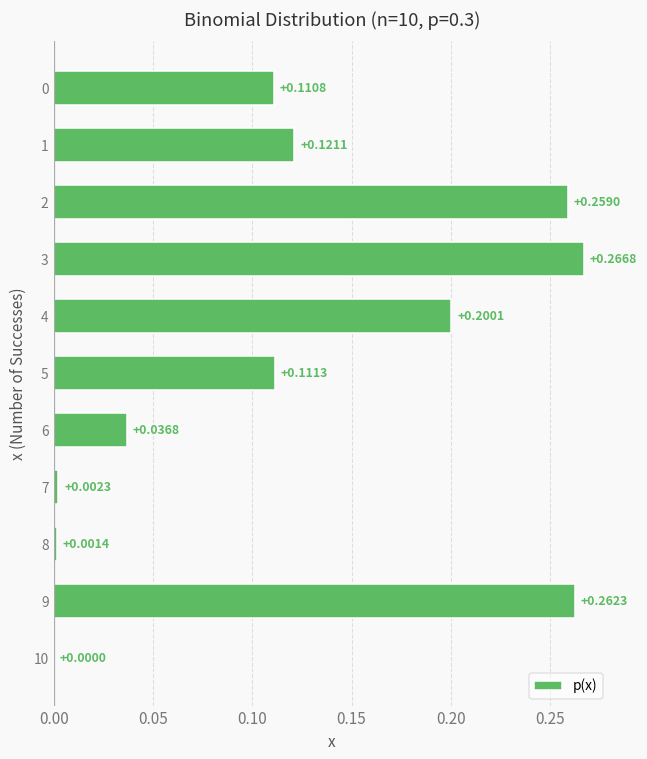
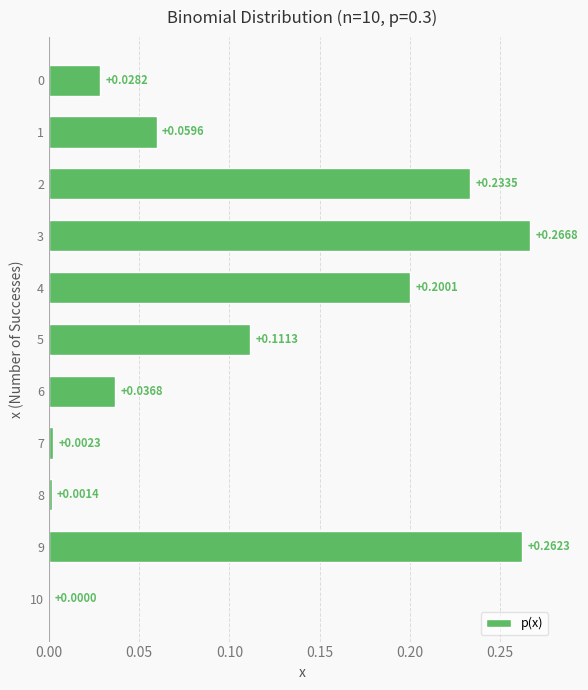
0: +0.1108 -> +0.0282
1: +0.1211 -> +0.0596
2: +0.2590 -> +0.2335
